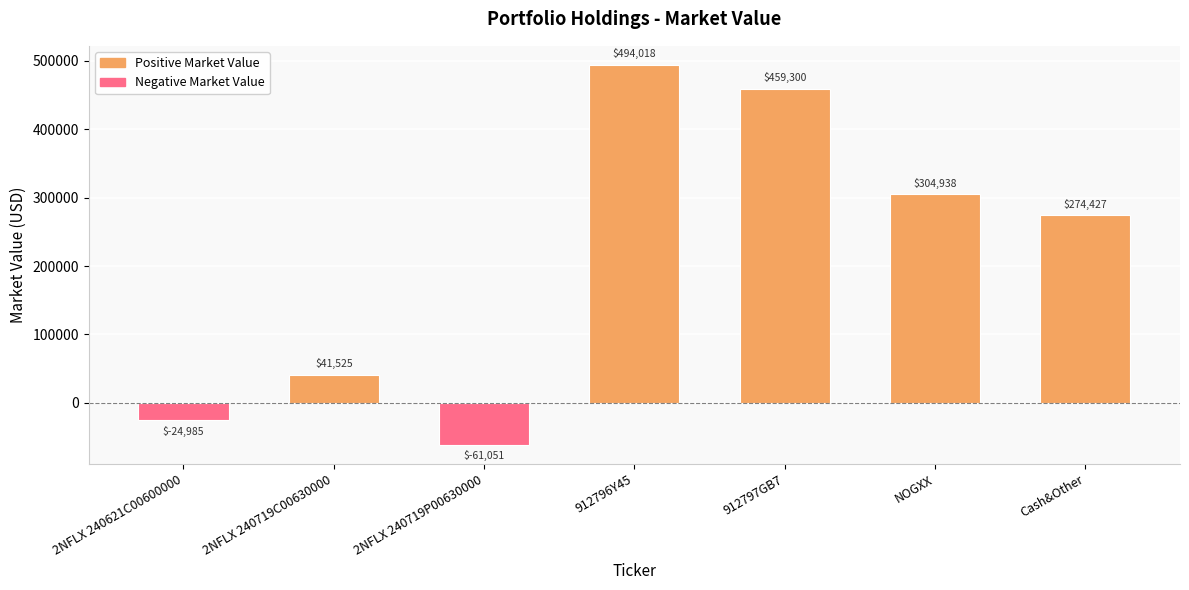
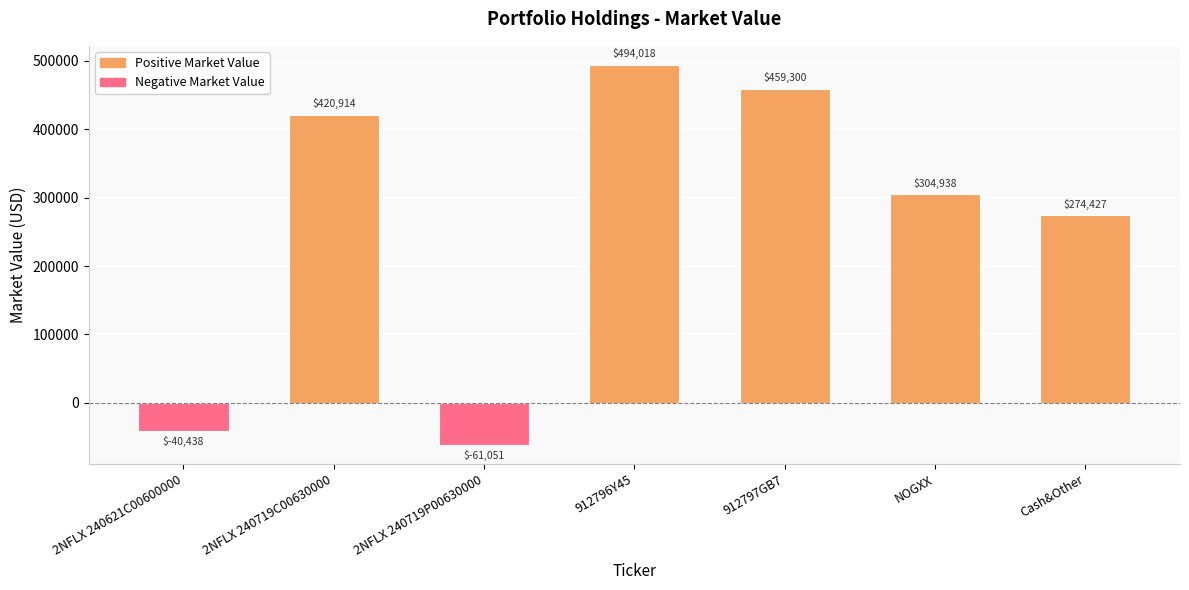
2NFLX 240621C00600000: $-24,985 -> $-40,438
2NFLX 240719C00630000: $41,525 -> $420,914
